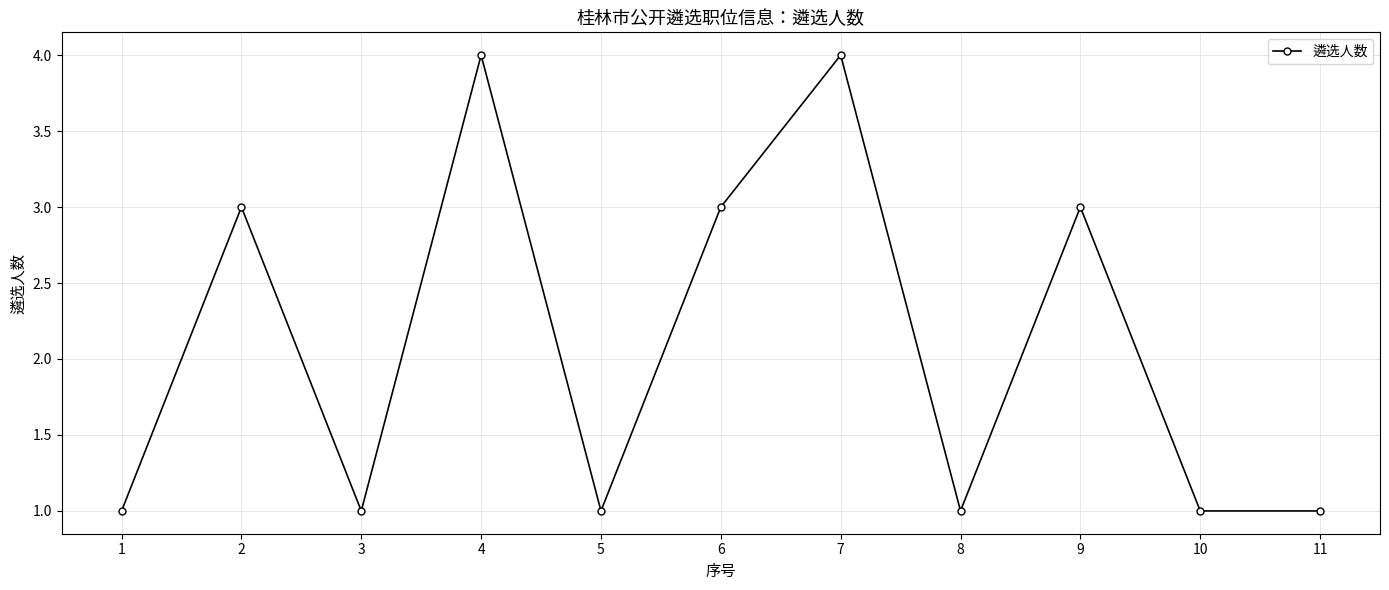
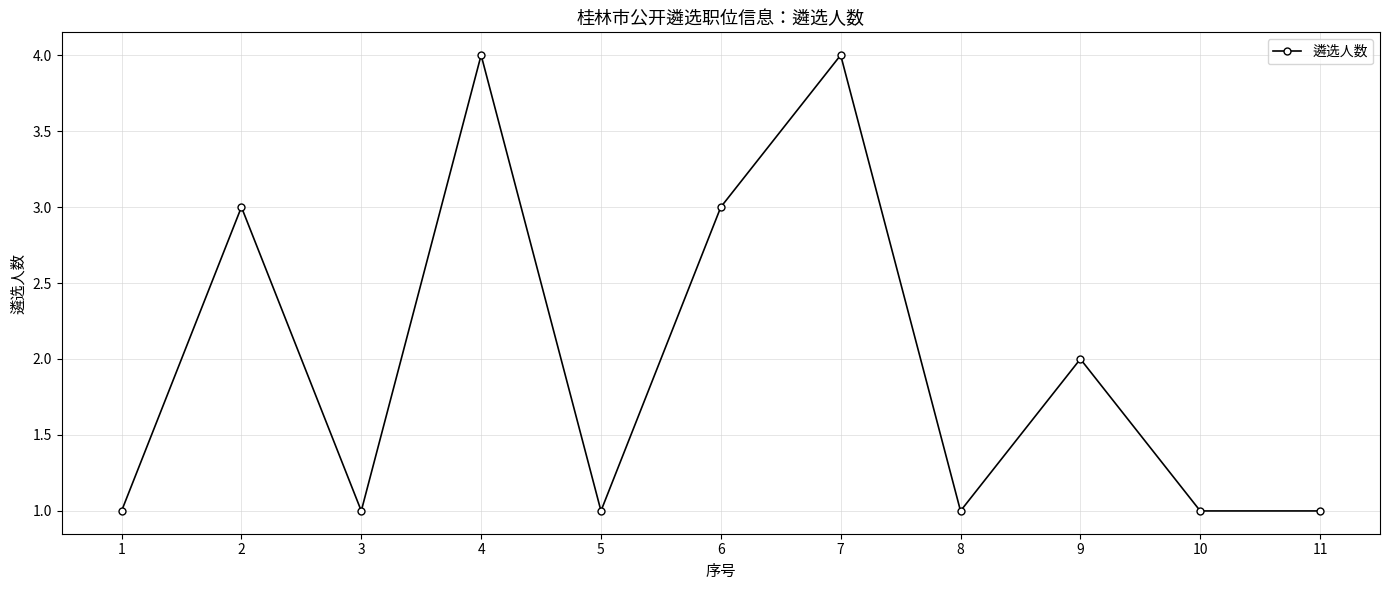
9: 3 -> 2
